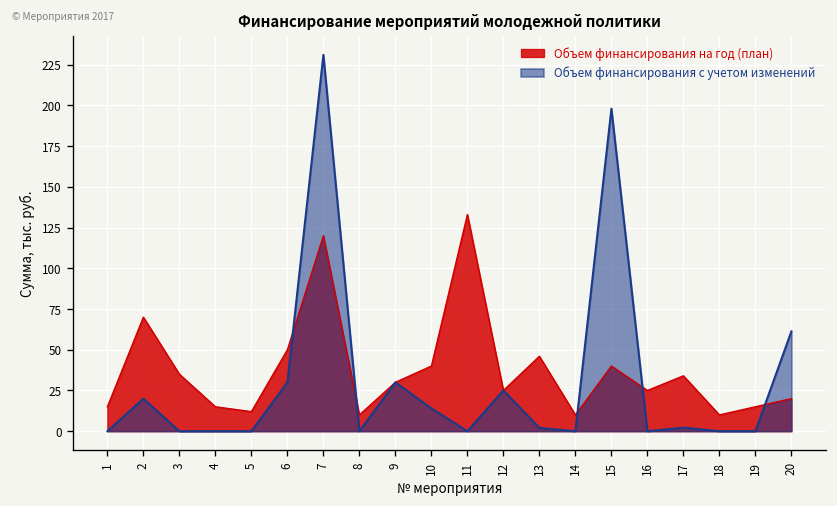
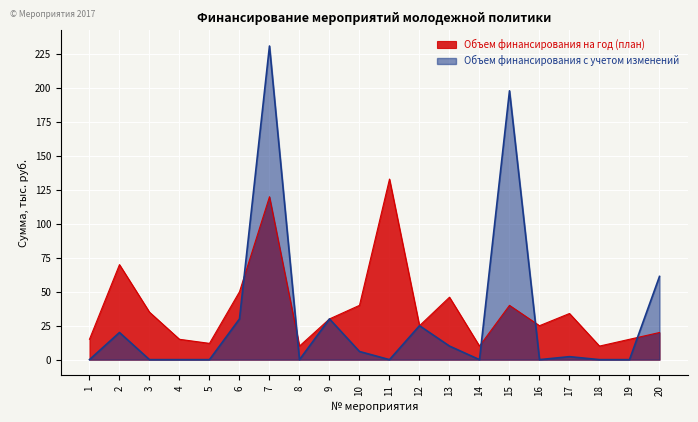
Объем финансирования с учетом изменений, 10: 14 -> 6
Объем финансирования с учетом изменений, 13: 2 -> 10
